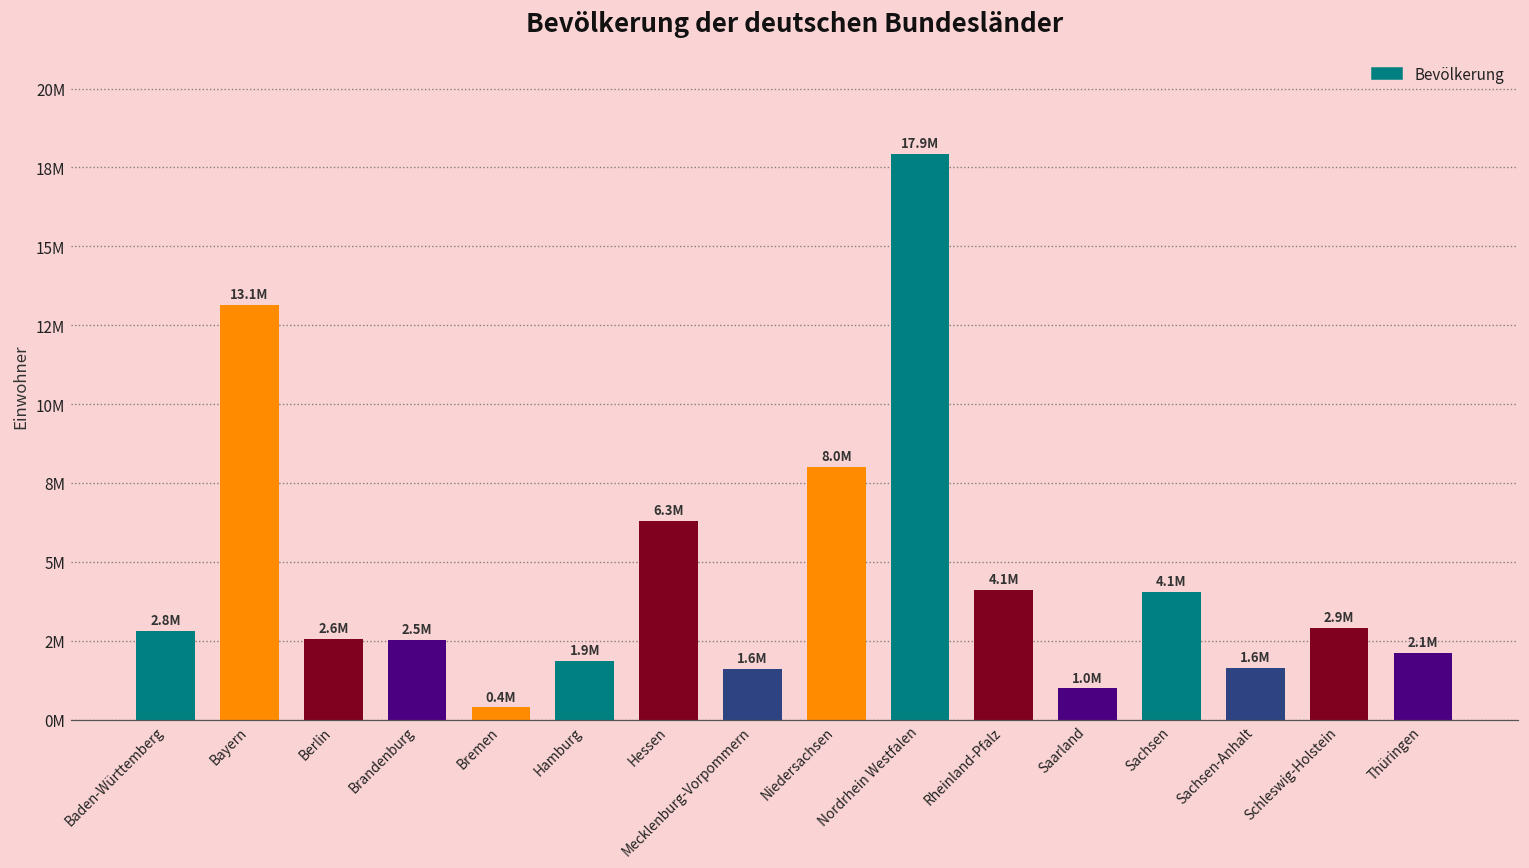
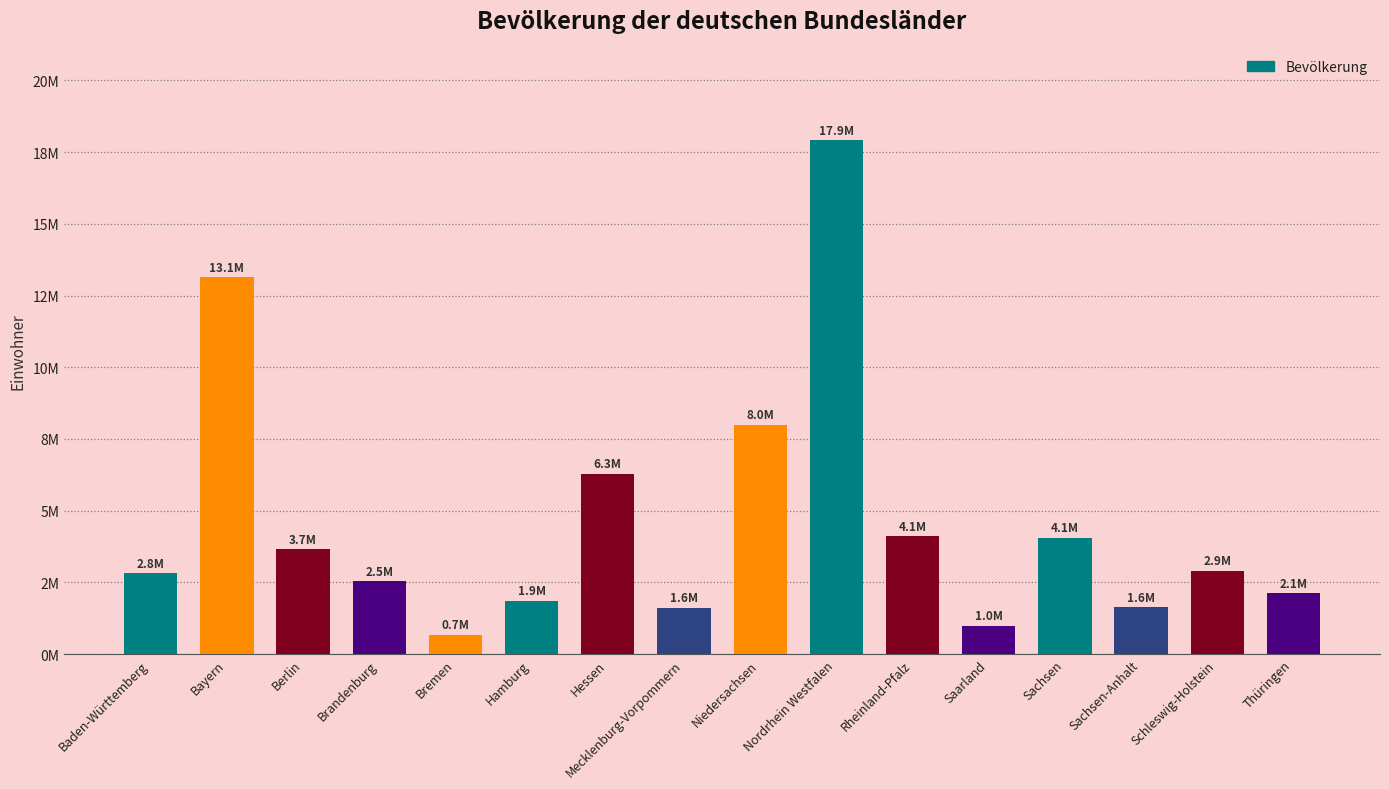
Berlin: 2.6M -> 3.7M
Bremen: 0.4M -> 0.7M
